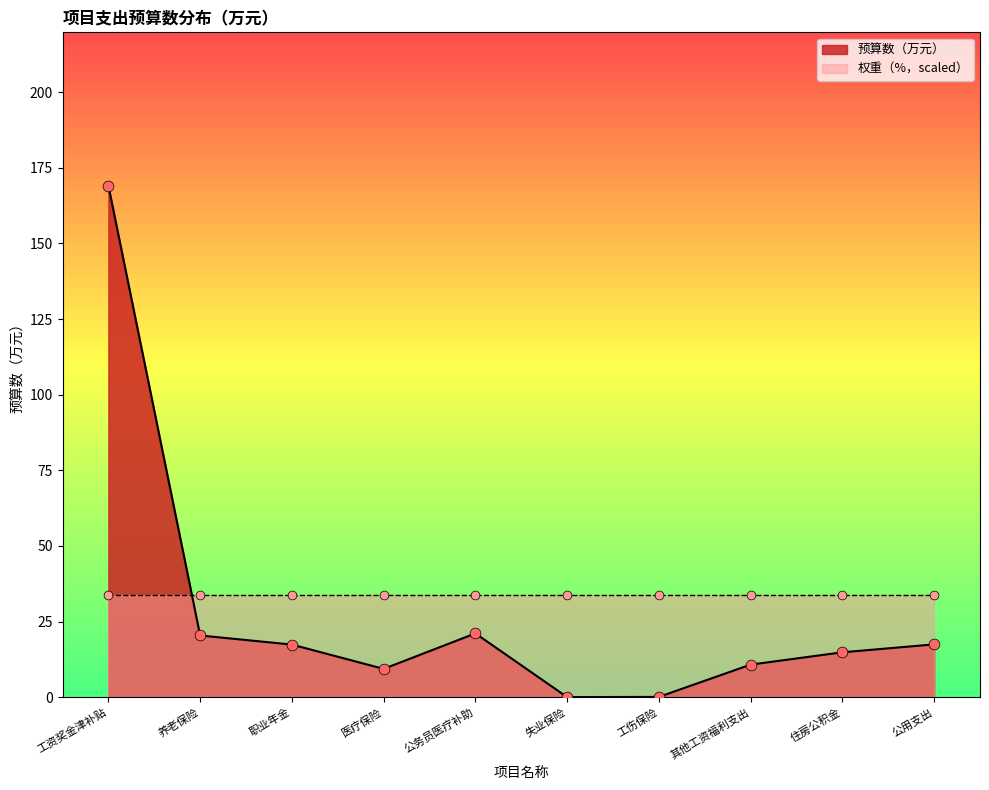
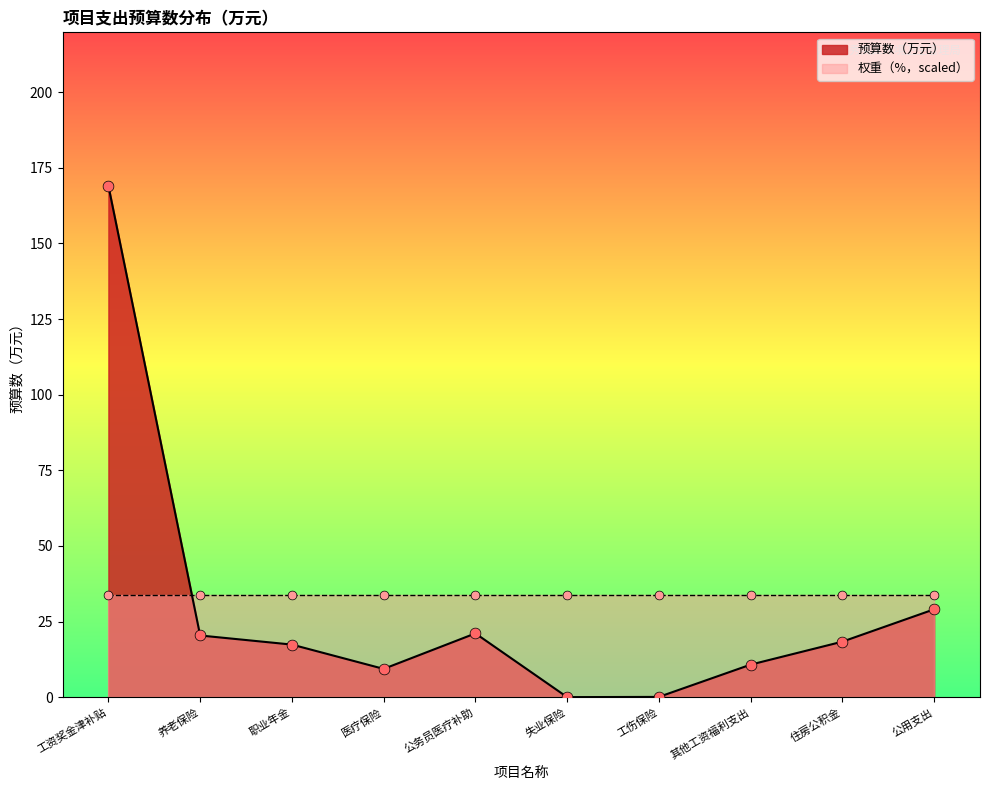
预算数（万元）, 住房公积金: 15 -> 18
预算数（万元）, 公用支出: 17 -> 29
